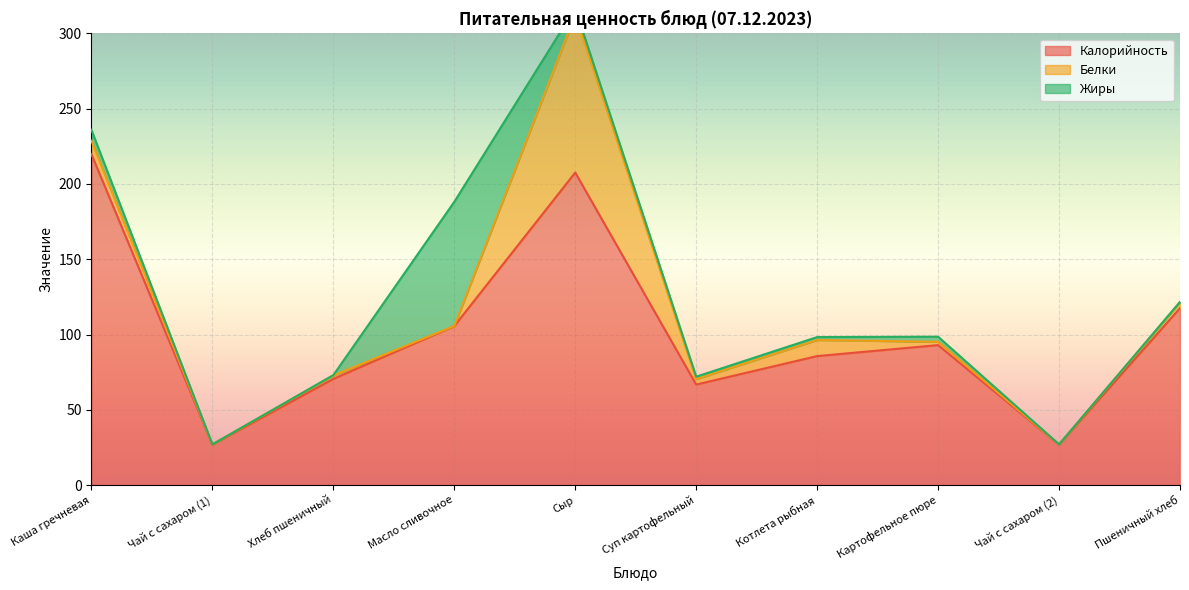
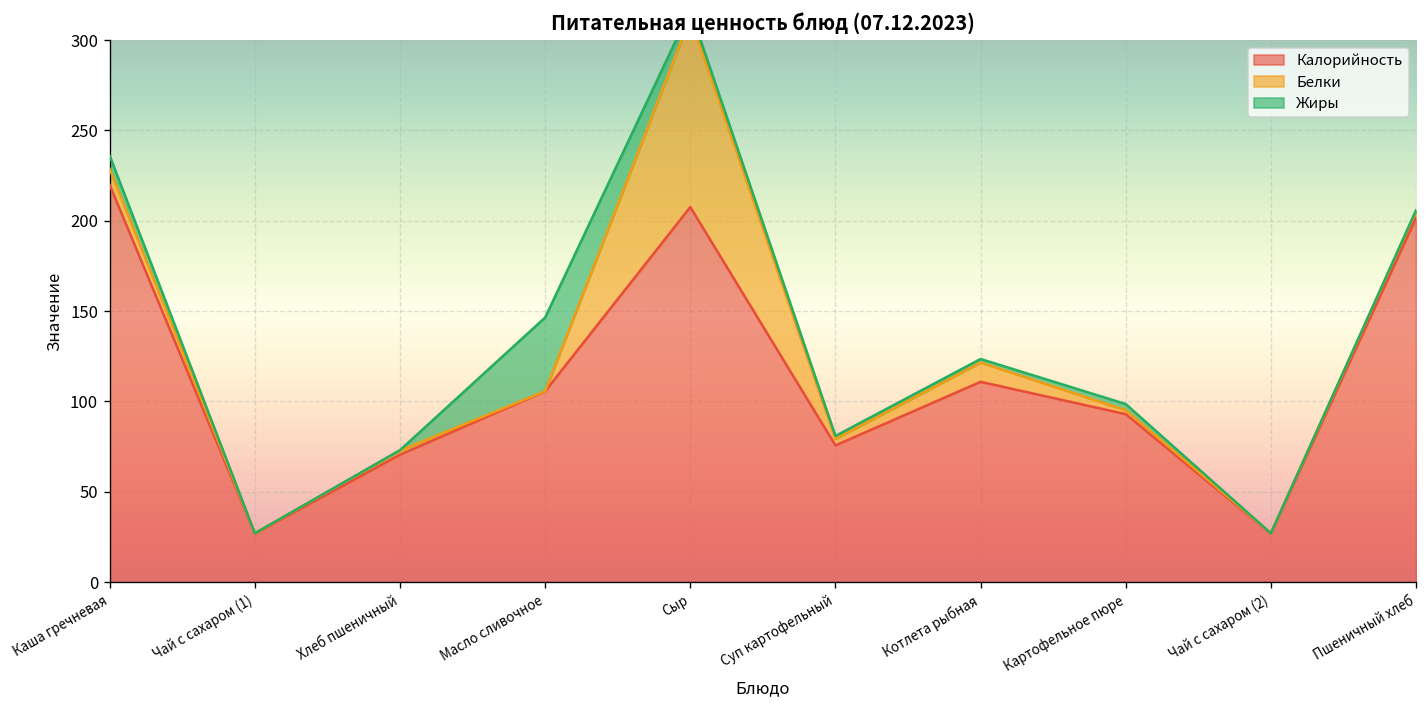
Жиры, Масло сливочное: 82 -> 41
Калорийность, Суп картофельный: 67 -> 76
Калорийность, Котлета рыбная: 86 -> 111
Калорийность, Пшеничный хлеб: 118 -> 202
